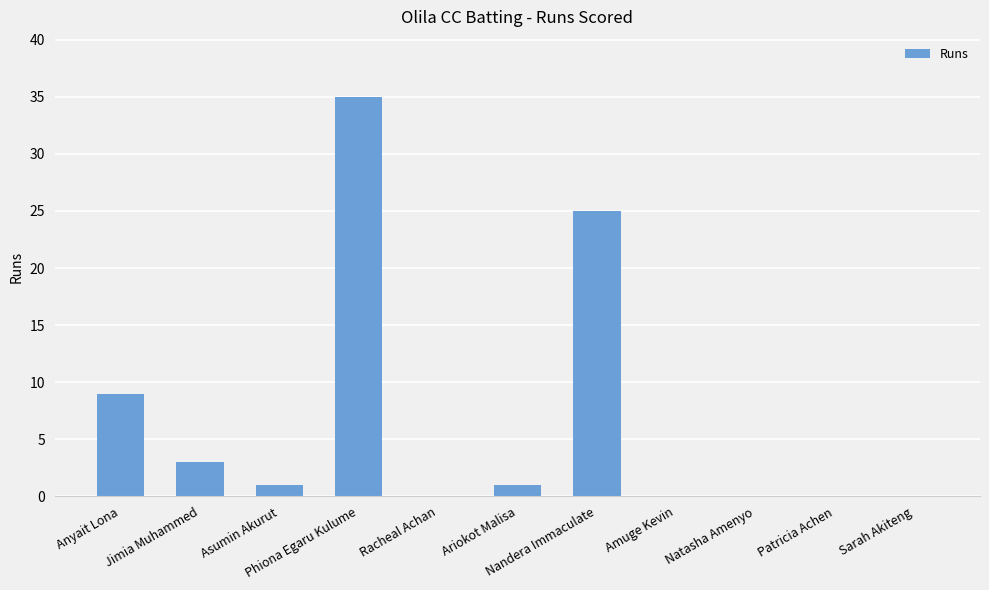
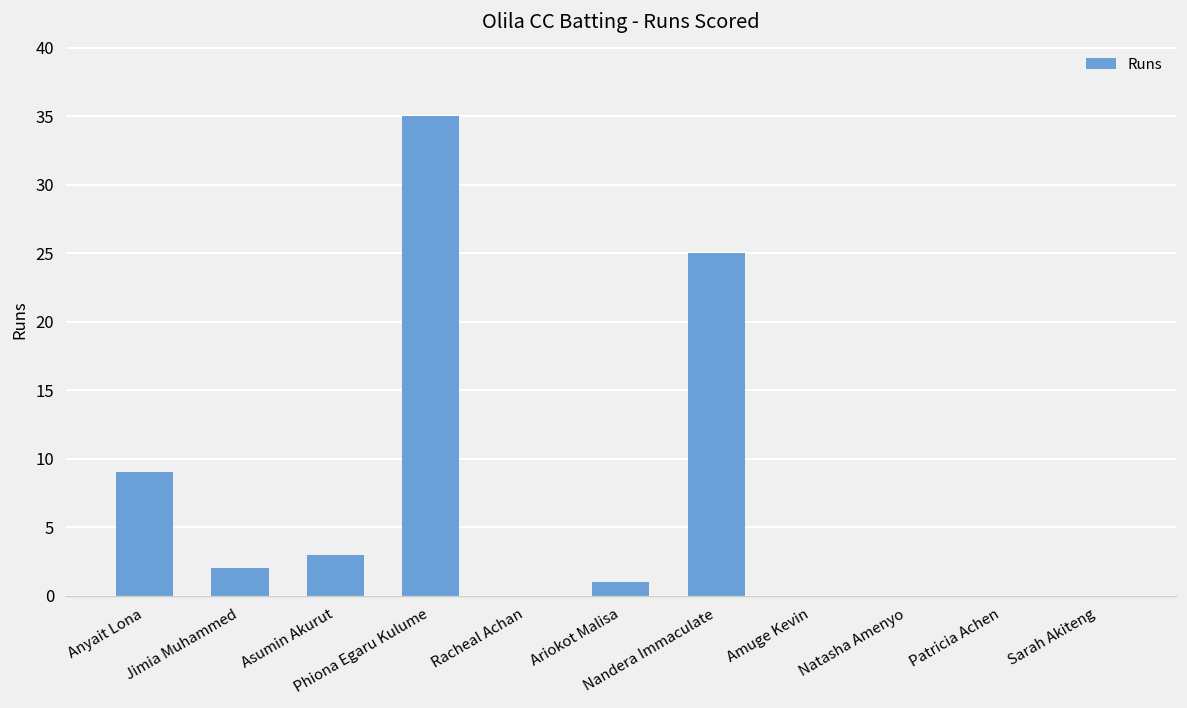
Jimia Muhammed: 3 -> 2
Asumin Akurut: 1 -> 3
